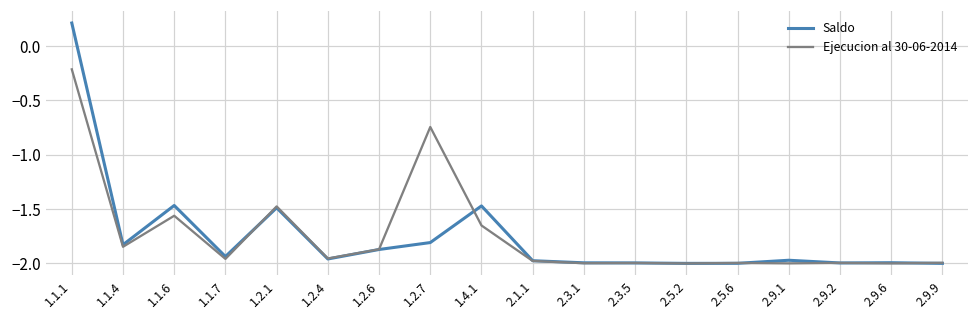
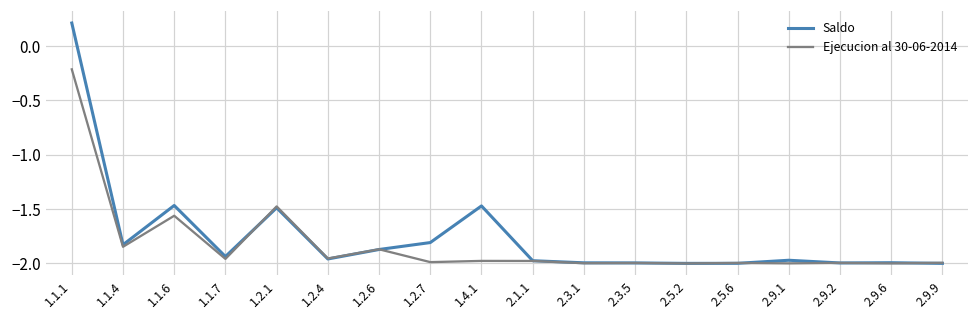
Ejecucion al 30-06-2014, 1.2.7: -0.7 -> -2.0
Ejecucion al 30-06-2014, 1.4.1: -1.7 -> -2.0
